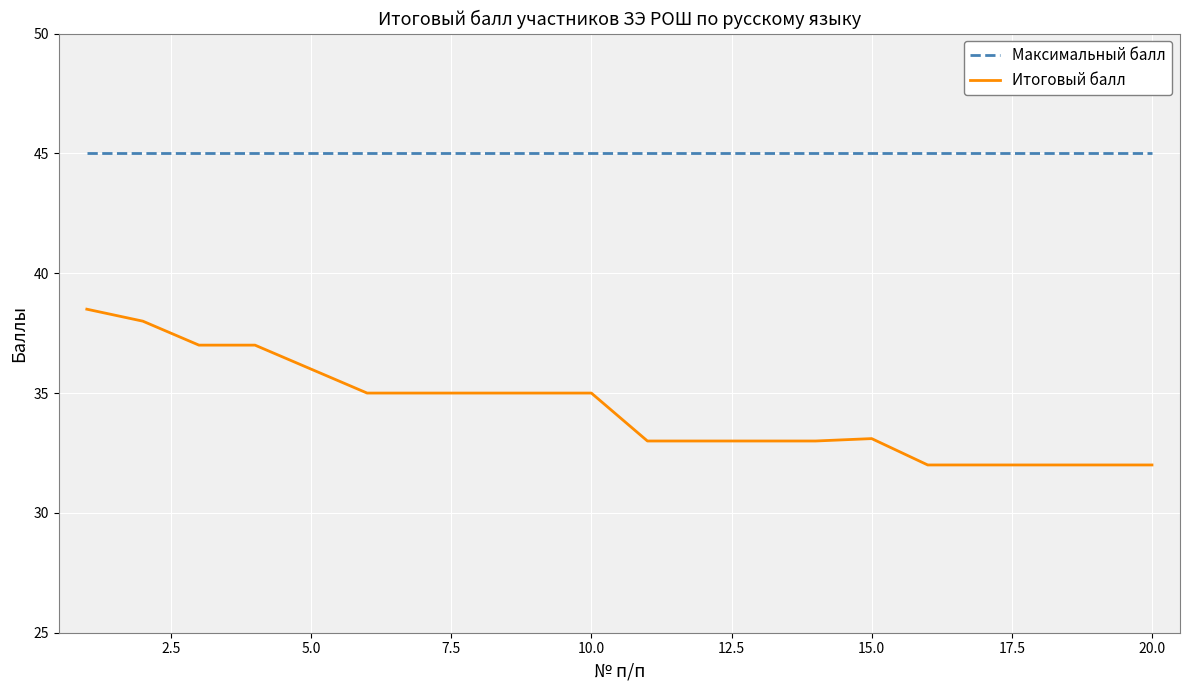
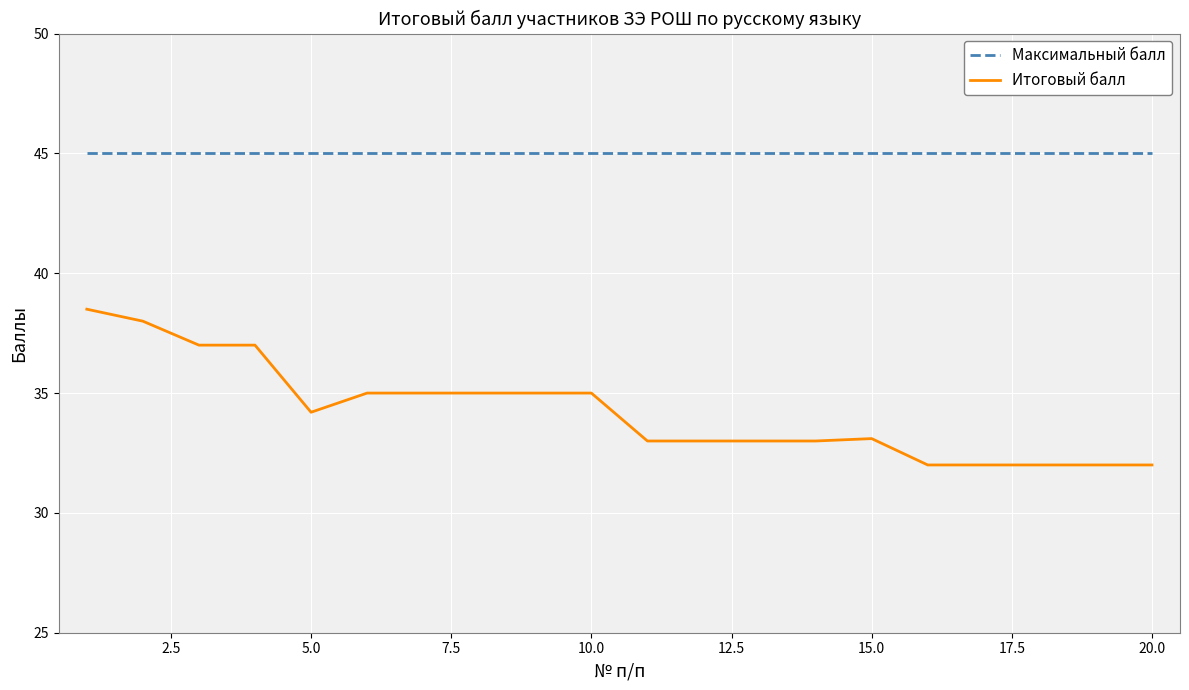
Итоговый балл, 5.0: 36.0 -> 34.2
